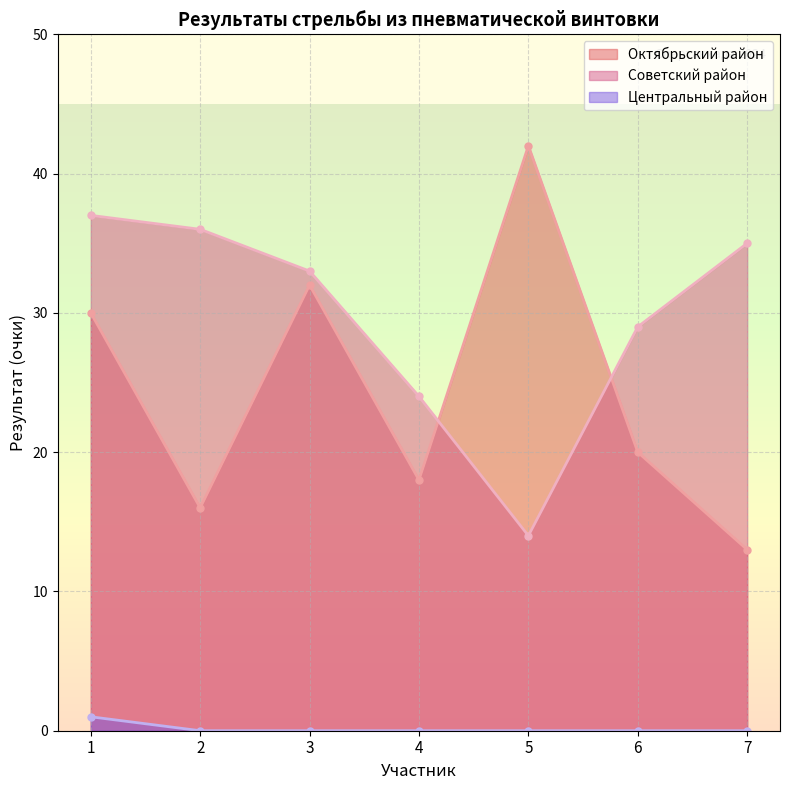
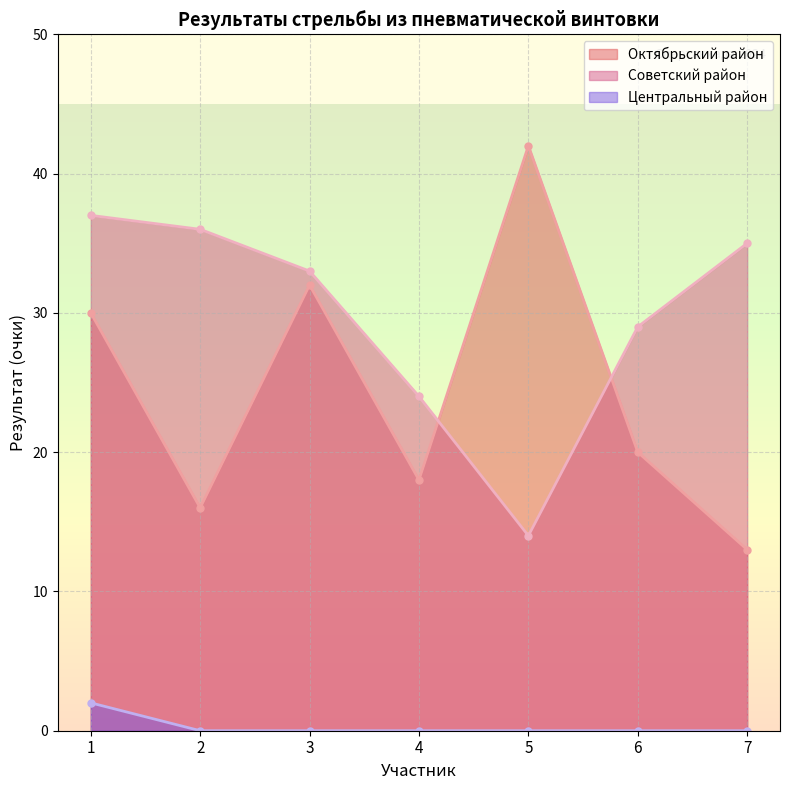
Центральный район, 1: 1 -> 2
